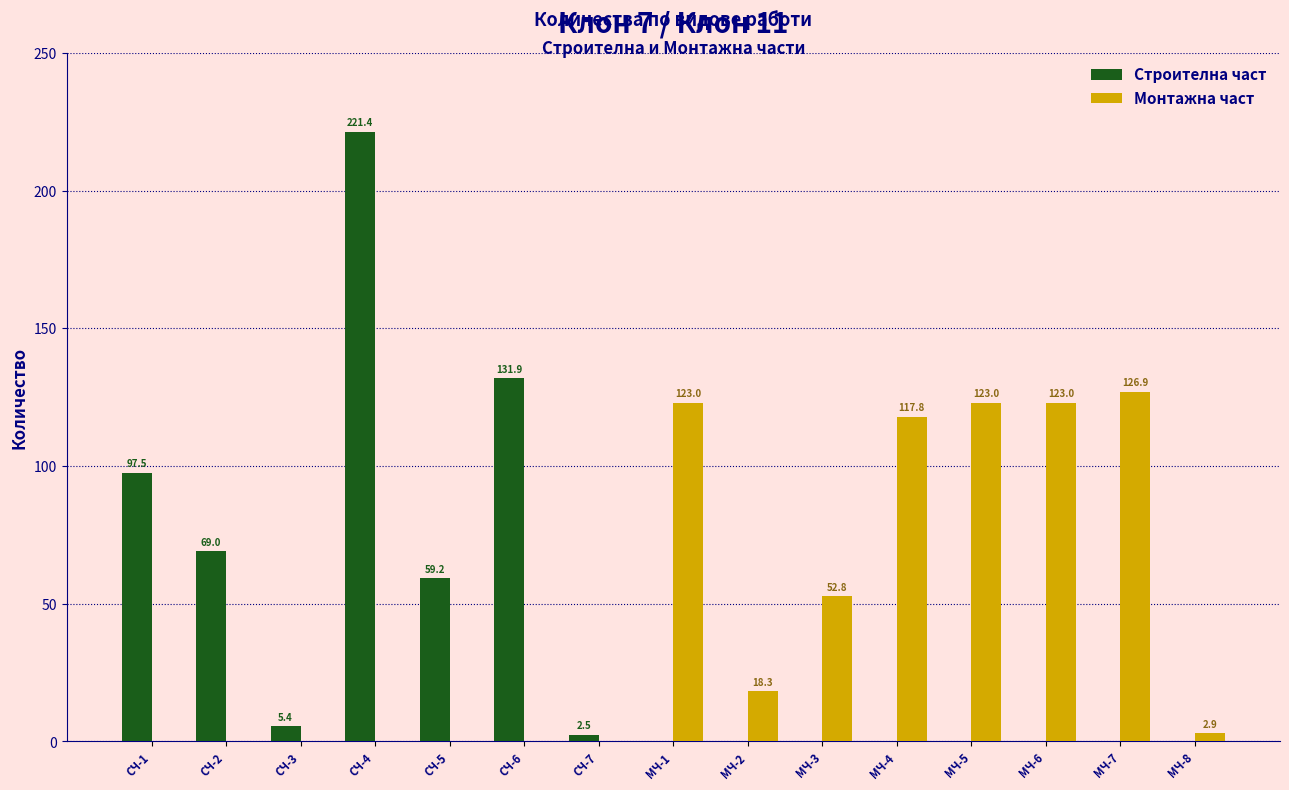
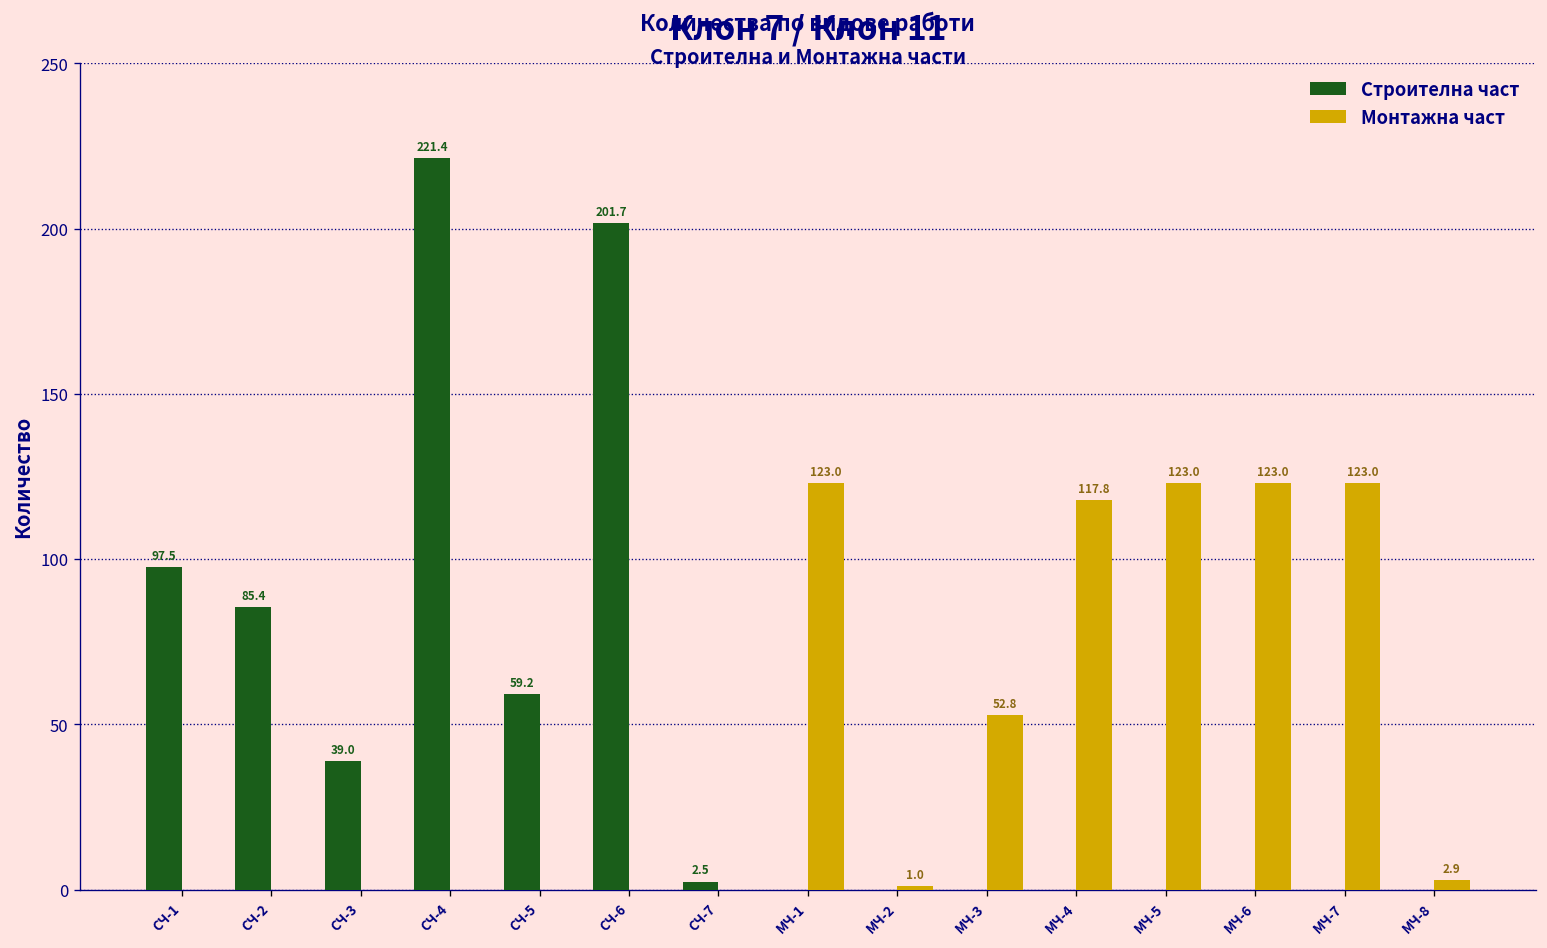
Строителна част, СЧ-2: 69.0 -> 85.4
Строителна част, СЧ-3: 5.4 -> 39.0
Строителна част, СЧ-6: 131.9 -> 201.7
Монтажна част, МЧ-2: 18.3 -> 1.0
Монтажна част, МЧ-7: 126.9 -> 123.0
